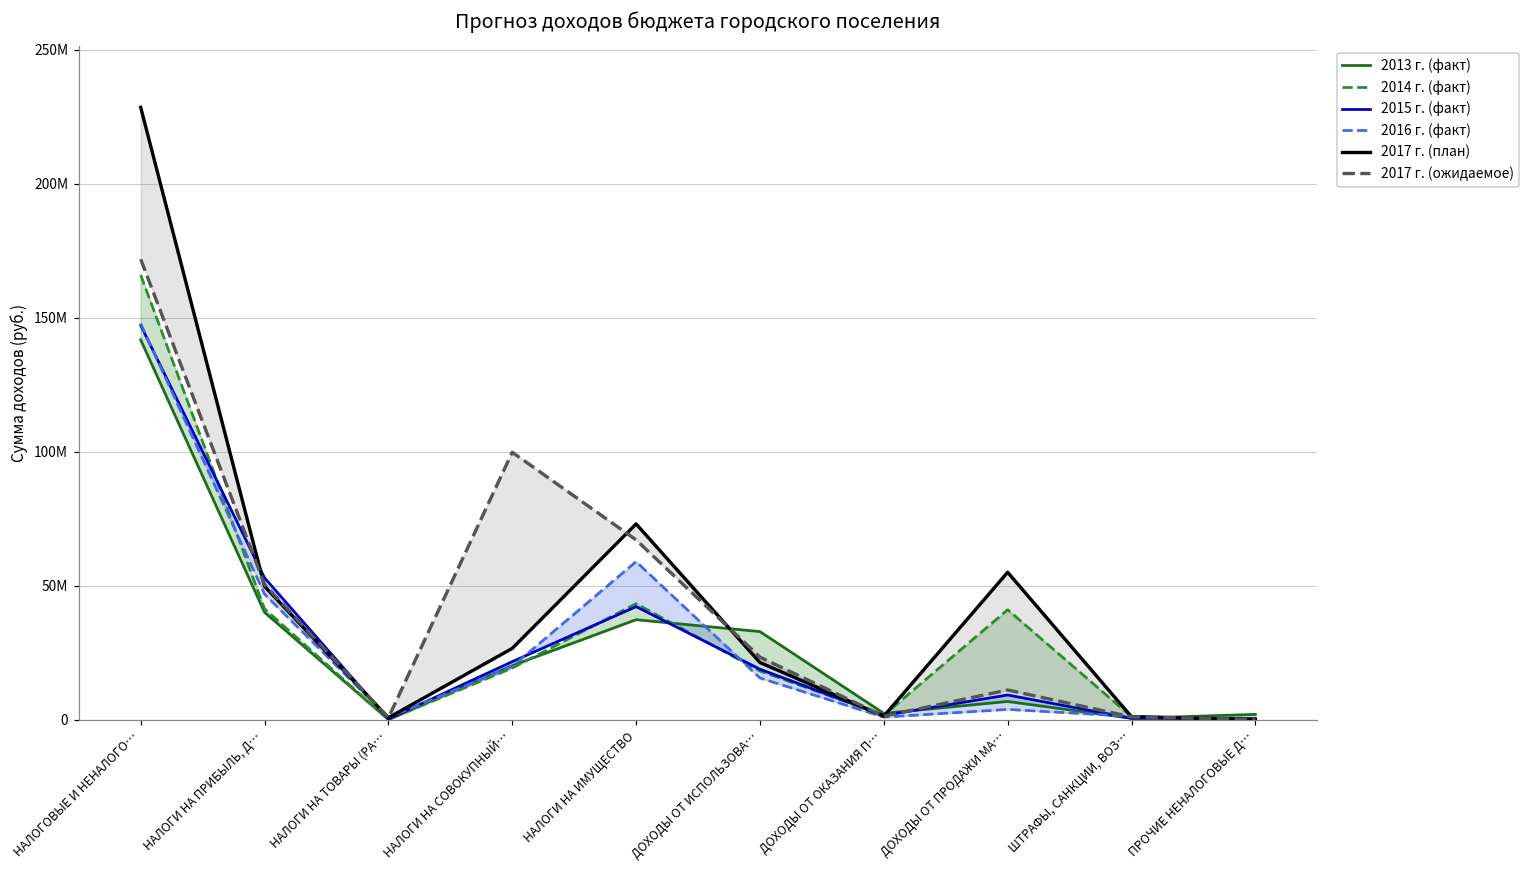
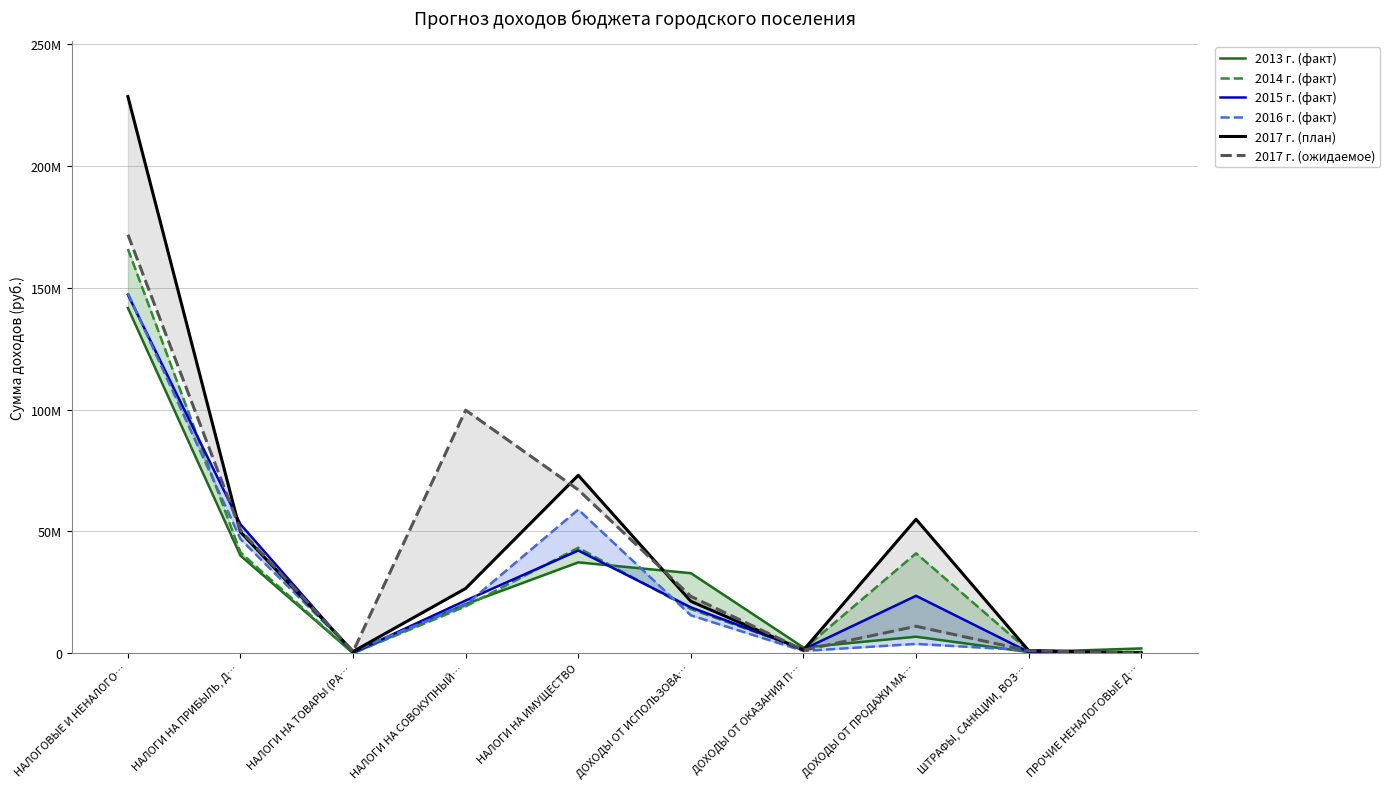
2015 г. (факт), ДОХОДЫ ОТ ПРОДАЖИ МА…: 9000000 -> 24000000
